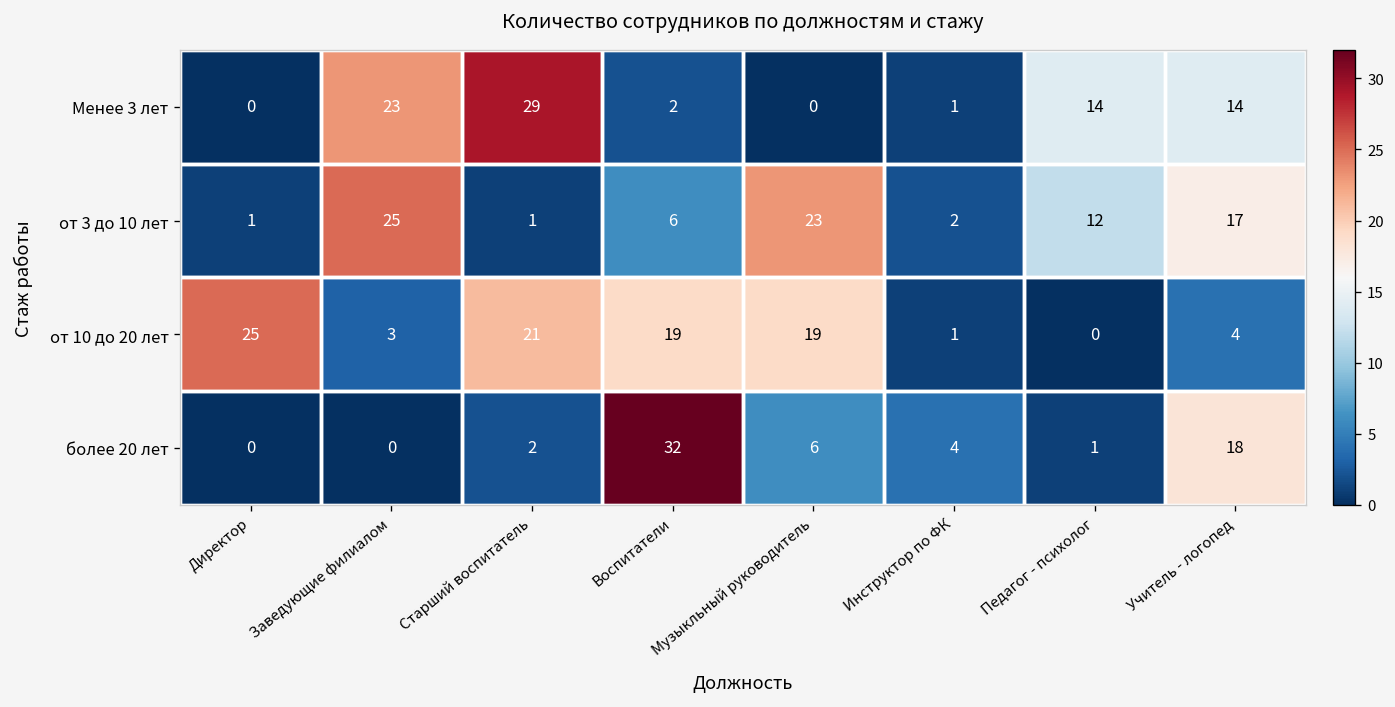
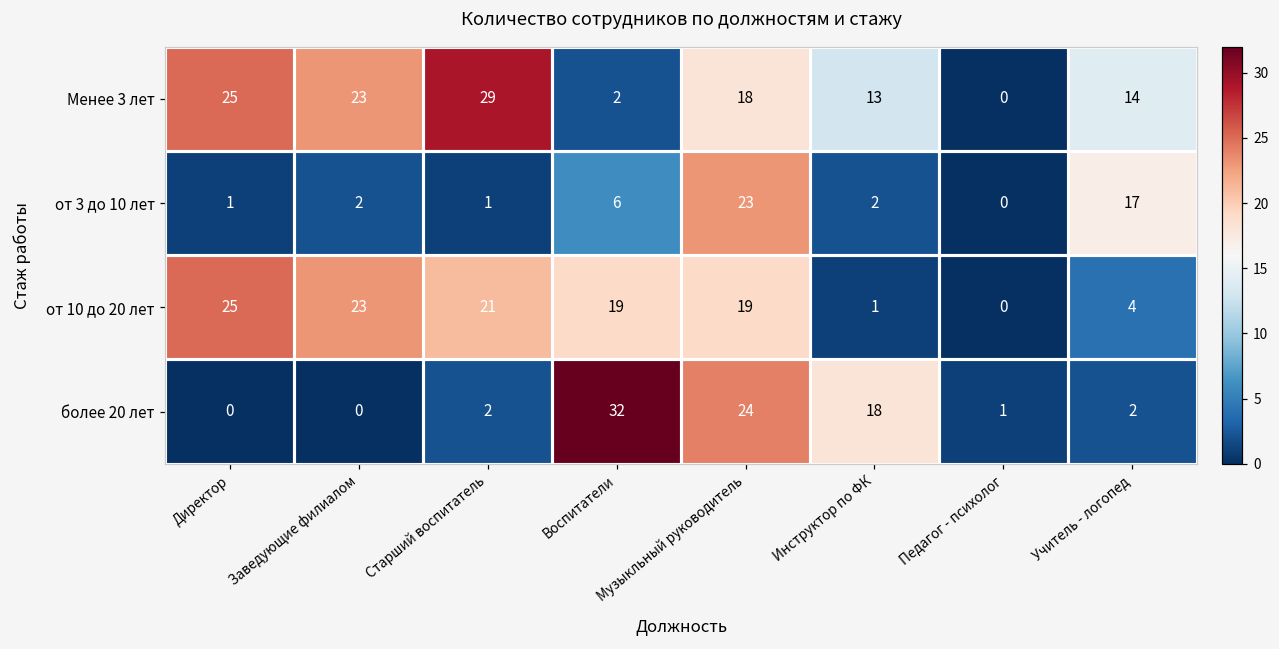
Менее 3 лет, Директор: 0 -> 25
Менее 3 лет, Музыкльный руководитель: 0 -> 18
Менее 3 лет, Инструктор по ФК: 1 -> 13
Менее 3 лет, Педагог - психолог: 14 -> 0
от 3 до 10 лет, Заведующие филиалом: 25 -> 2
от 3 до 10 лет, Педагог - психолог: 12 -> 0
от 10 до 20 лет, Заведующие филиалом: 3 -> 23
более 20 лет, Музыкльный руководитель: 6 -> 24
более 20 лет, Инструктор по ФК: 4 -> 18
более 20 лет, Учитель - логопед: 18 -> 2
